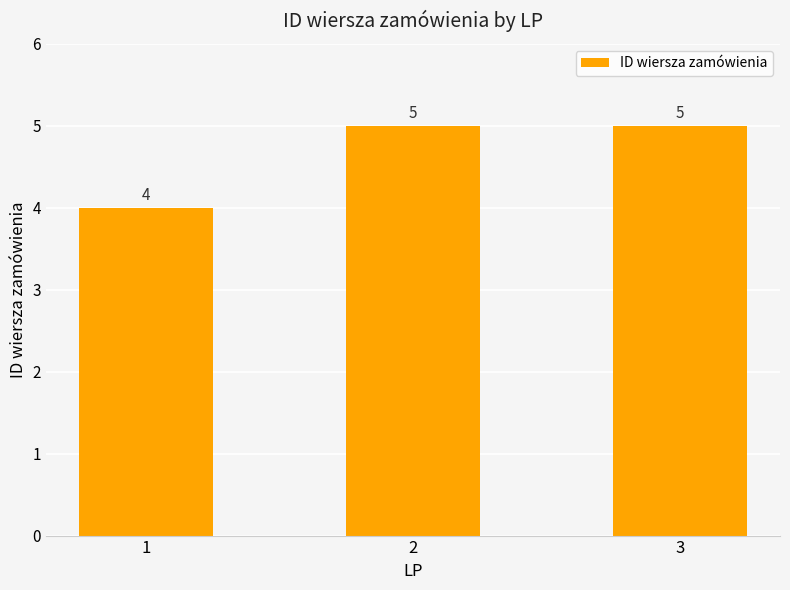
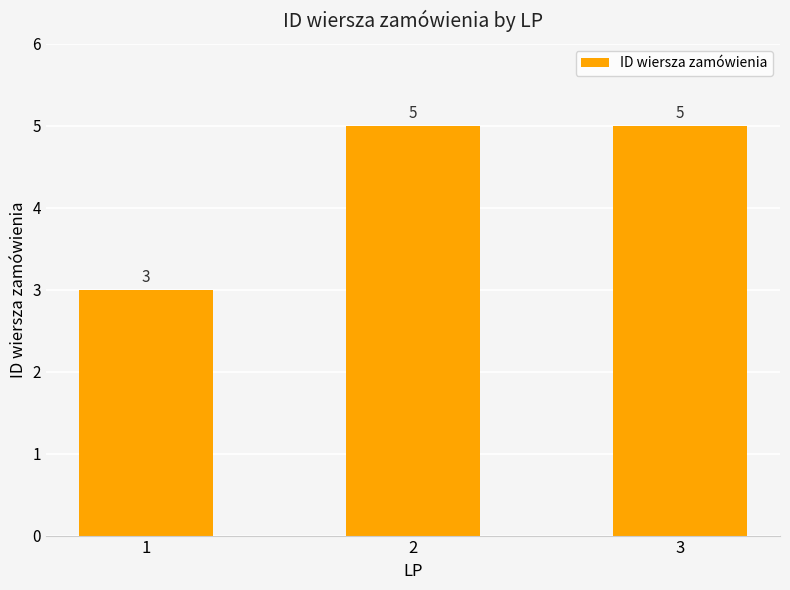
1: 4 -> 3
